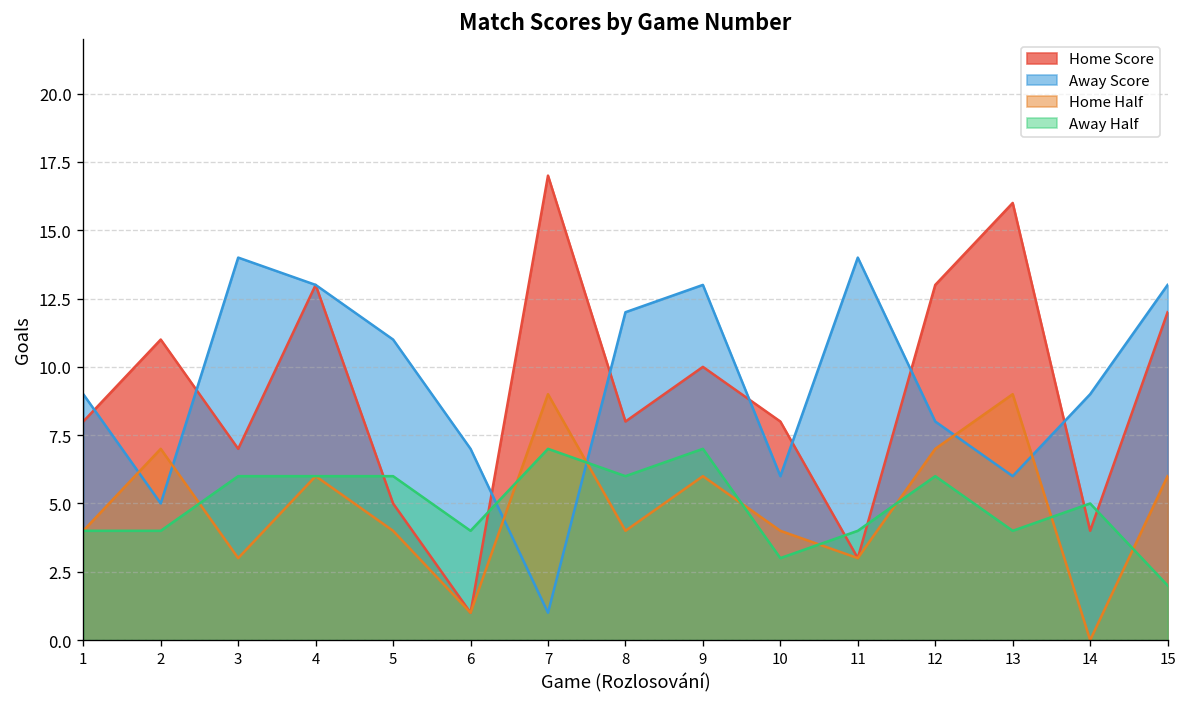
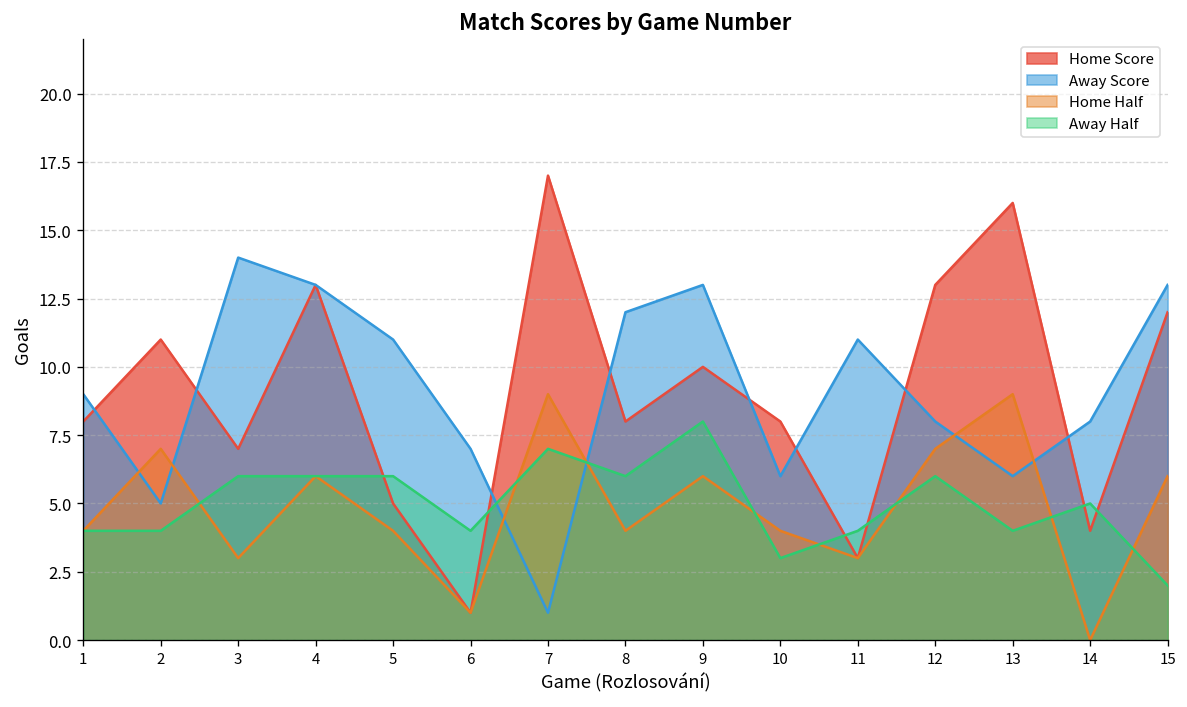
Away Half, 9: 7 -> 8
Away Score, 11: 14 -> 11
Away Score, 14: 9 -> 8
